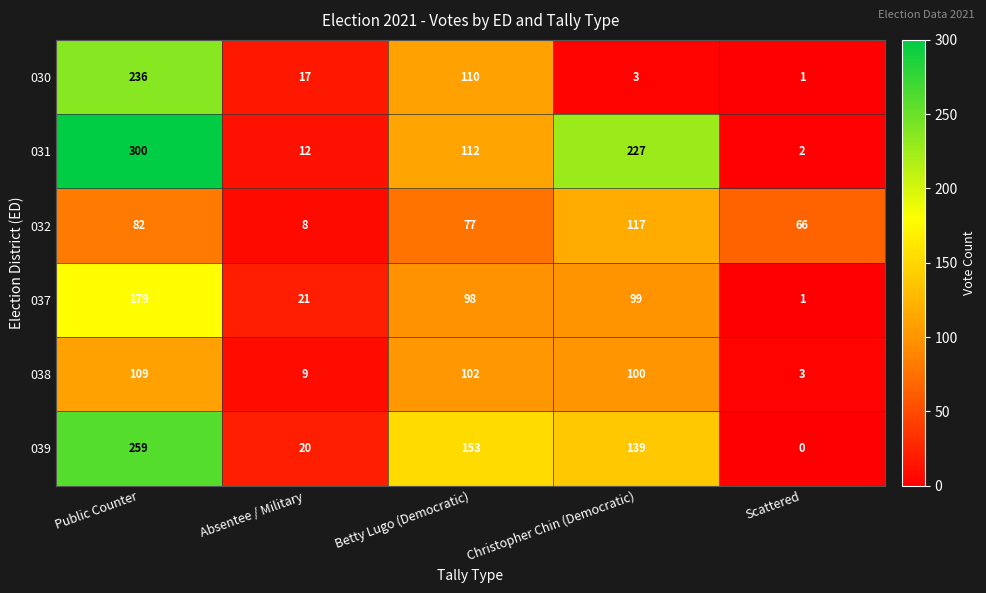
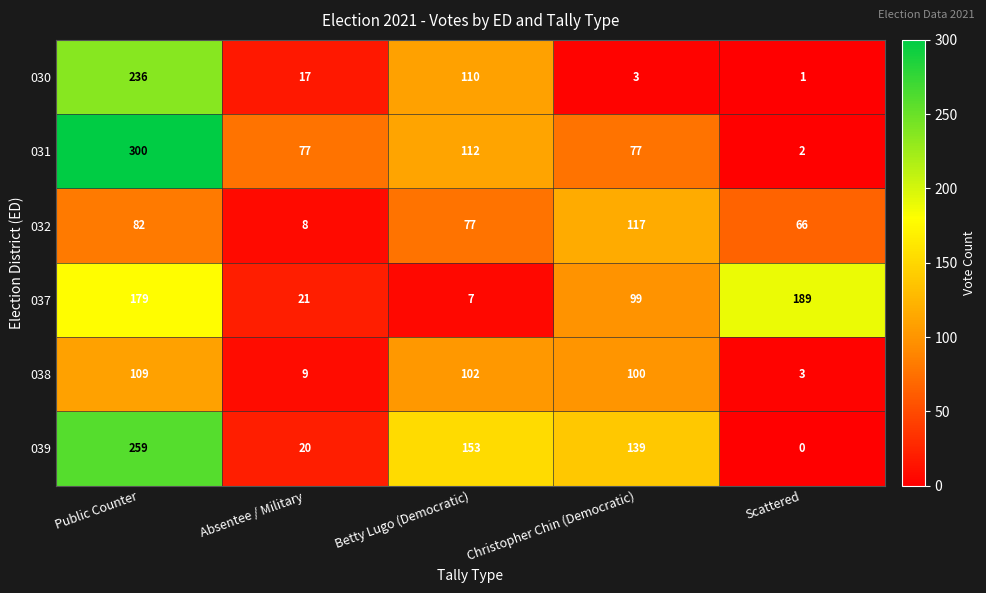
031, Absentee / Military: 12 -> 77
031, Christopher Chin (Democratic): 227 -> 77
037, Betty Lugo (Democratic): 98 -> 7
037, Scattered: 1 -> 189
